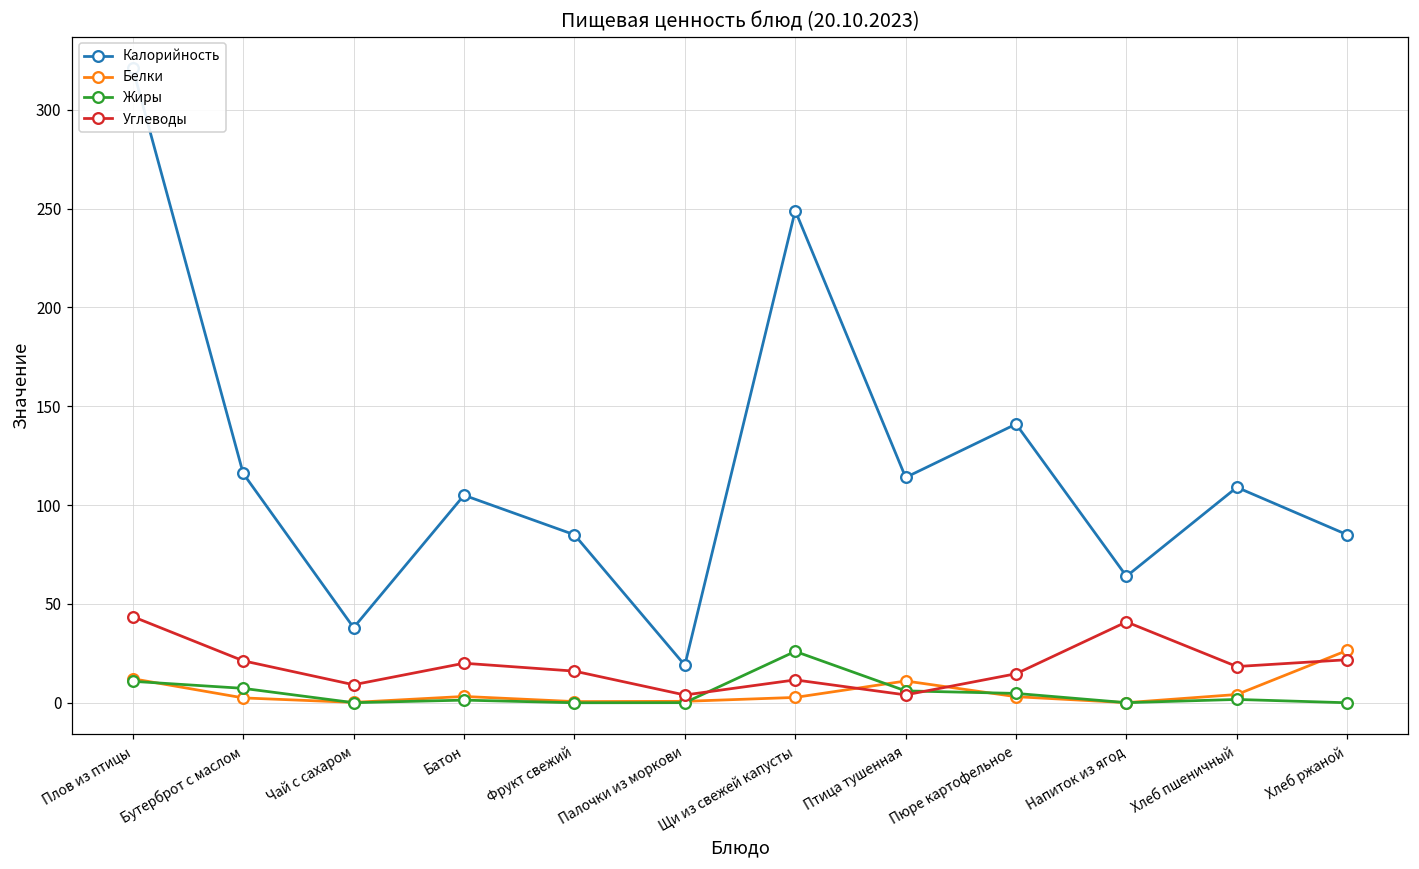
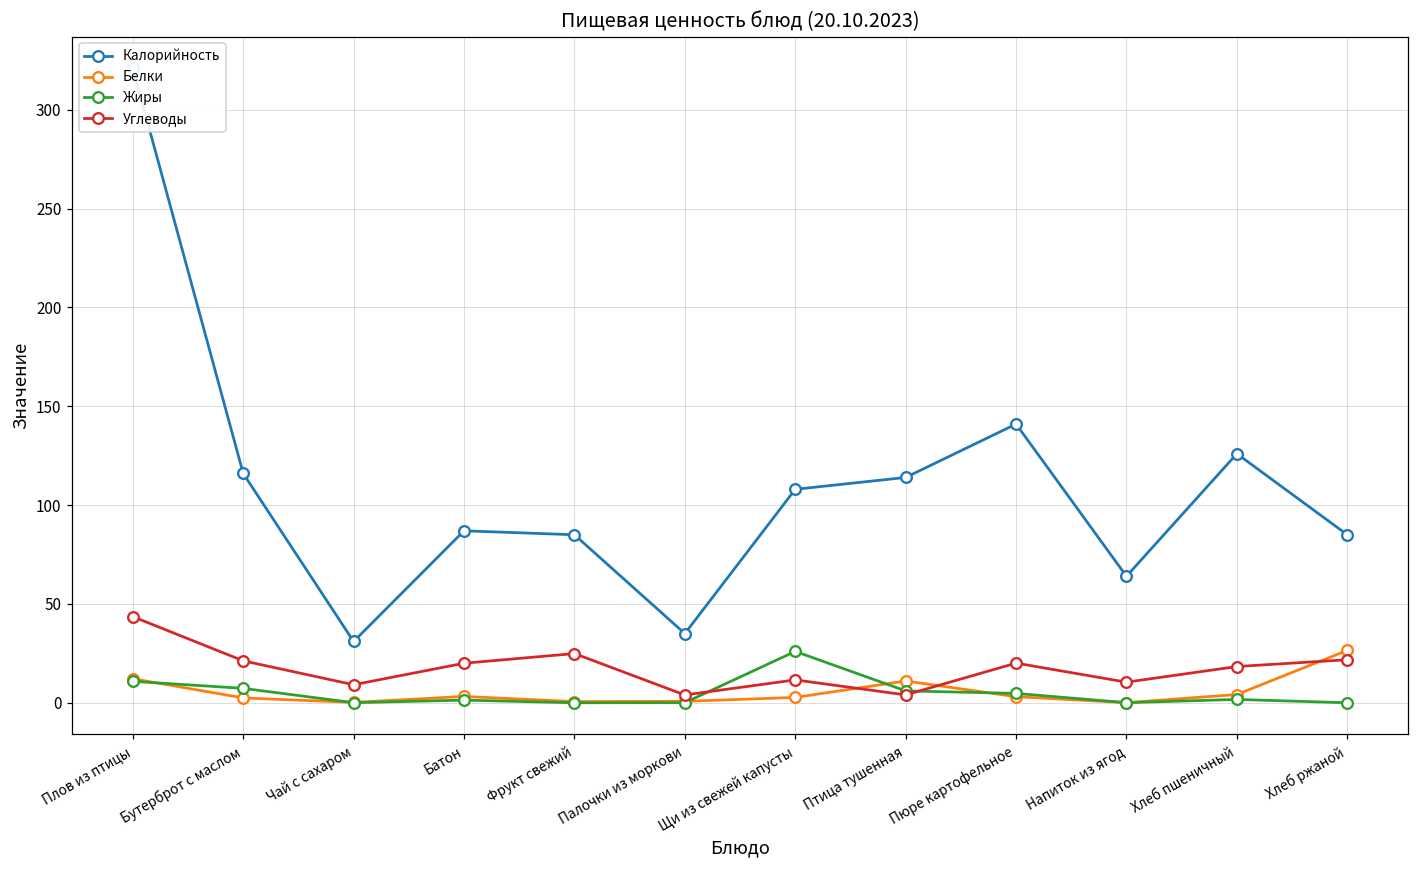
Калорийность, Чай с сахаром: 38 -> 31
Калорийность, Батон: 105 -> 87
Углеводы, Фрукт свежий: 16 -> 25
Калорийность, Палочки из моркови: 19 -> 35
Калорийность, Щи из свежей капусты: 249 -> 108
Углеводы, Пюре картофельное: 15 -> 20
Углеводы, Напиток из ягод: 41 -> 10
Калорийность, Хлеб пшеничный: 109 -> 126
